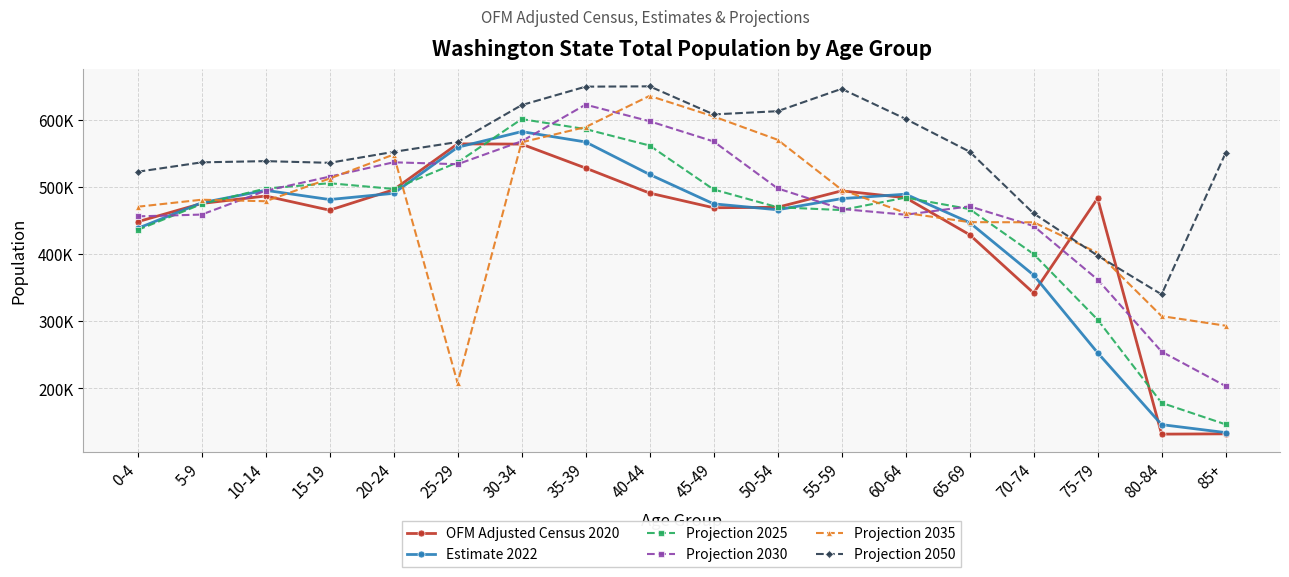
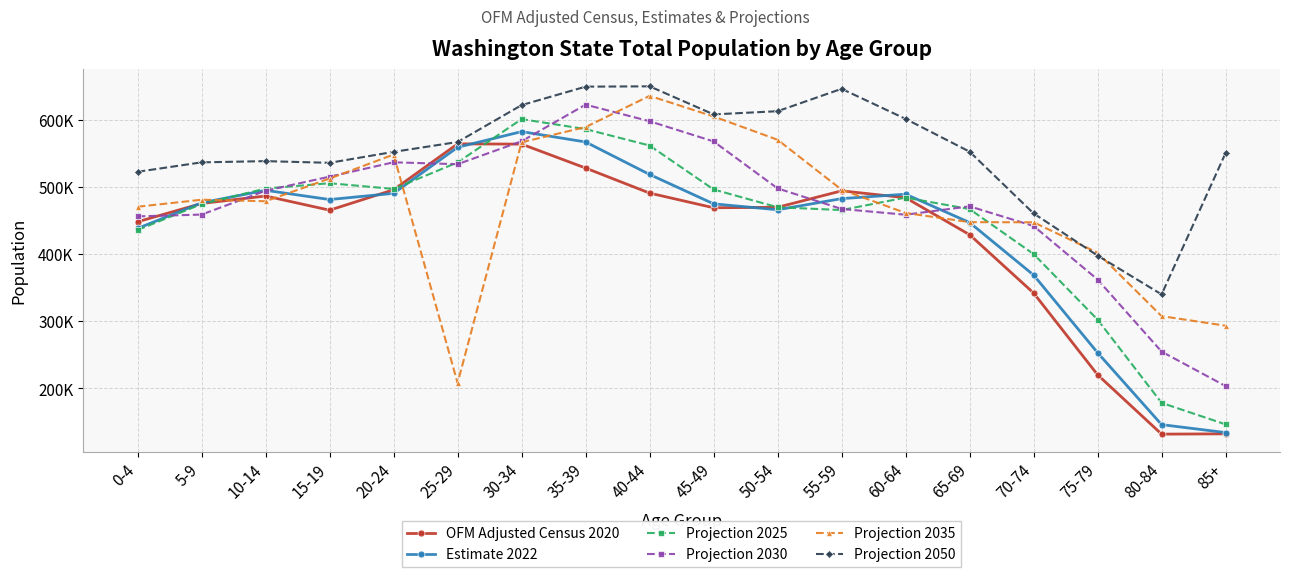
OFM Adjusted Census 2020, 75-79: 480000 -> 220000
